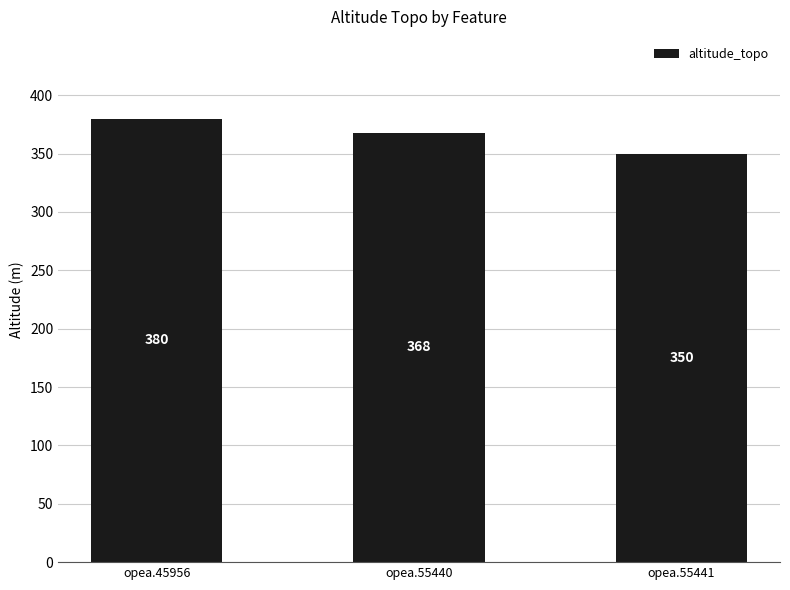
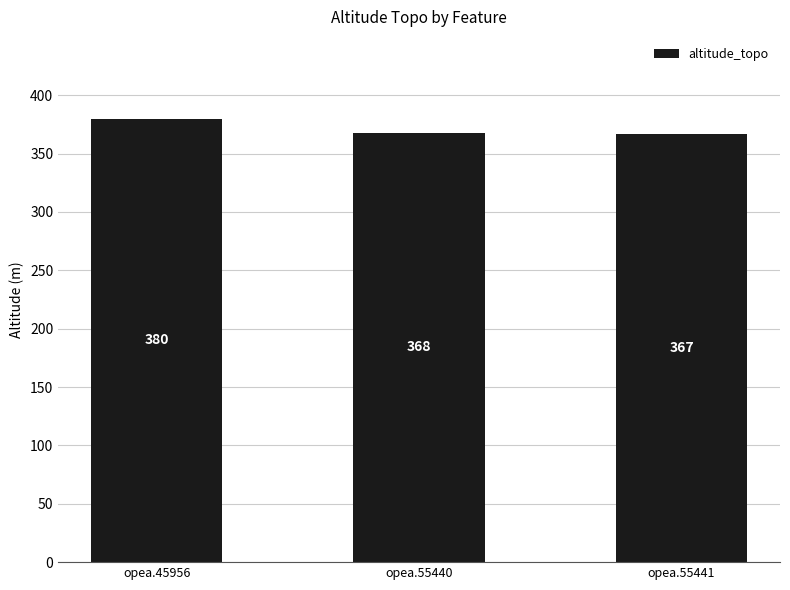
opea.55441: 350 -> 367
